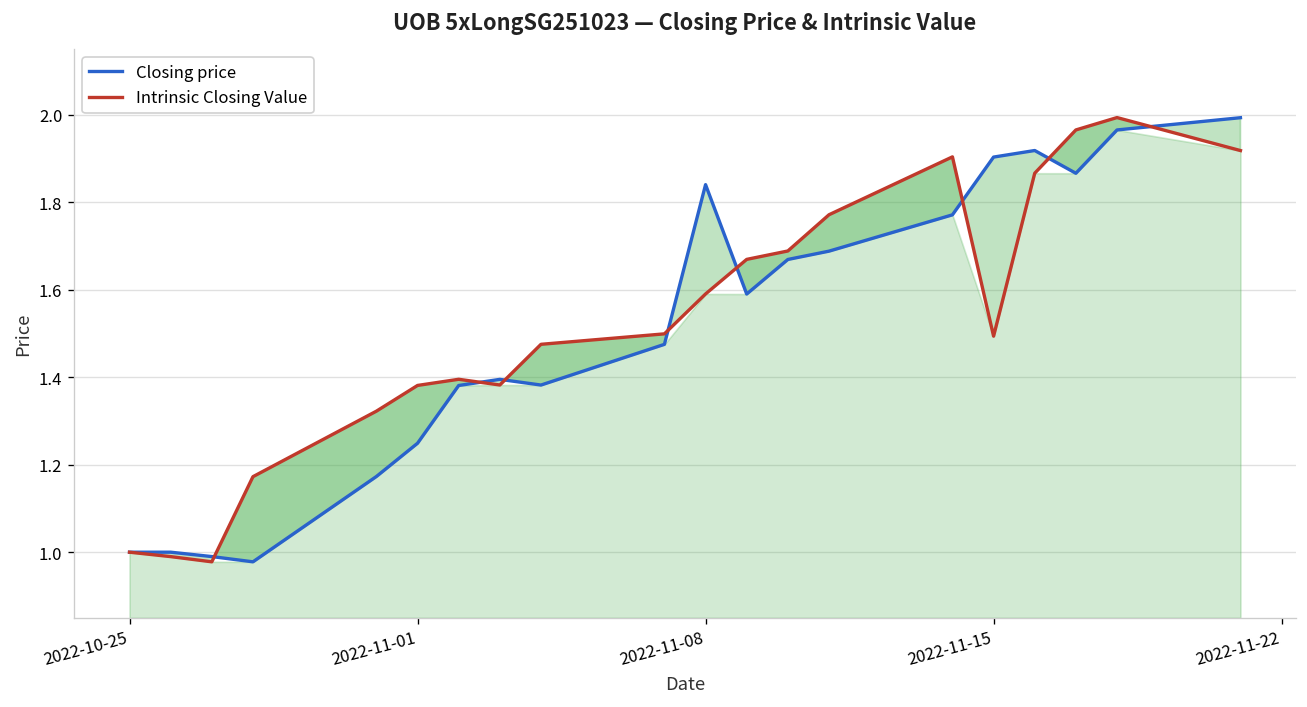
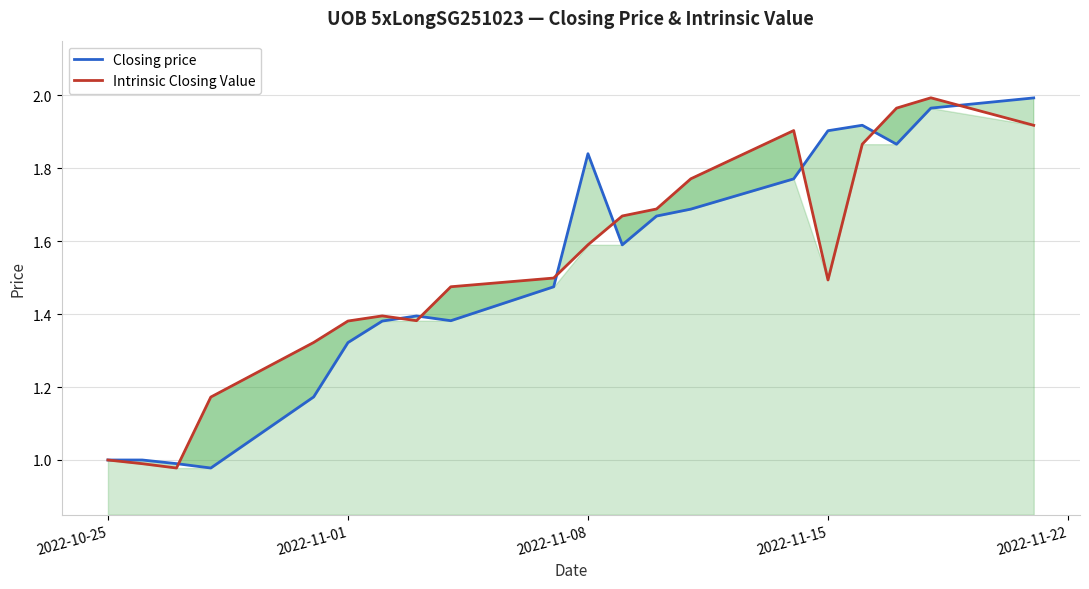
Closing price, 2022-11-01: 1.25 -> 1.32
